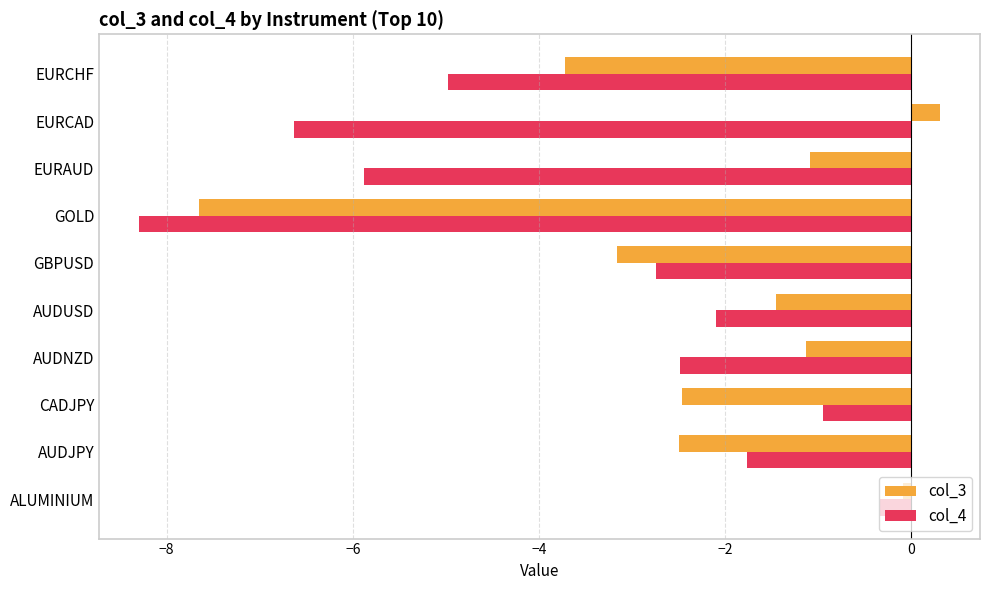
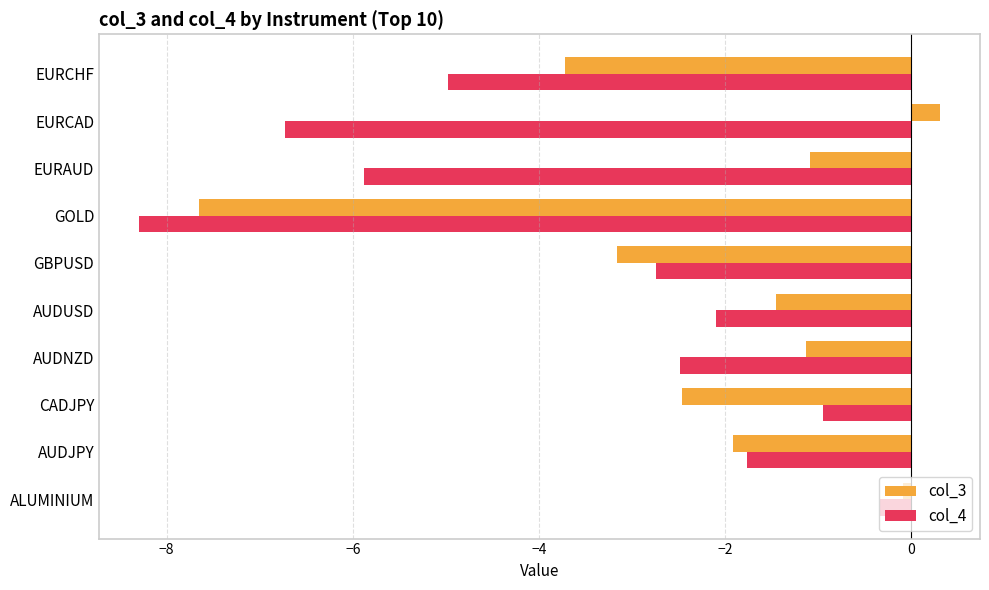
col_4, EURCAD: -6.6 -> -6.7
col_3, AUDJPY: -2.5 -> -1.9
